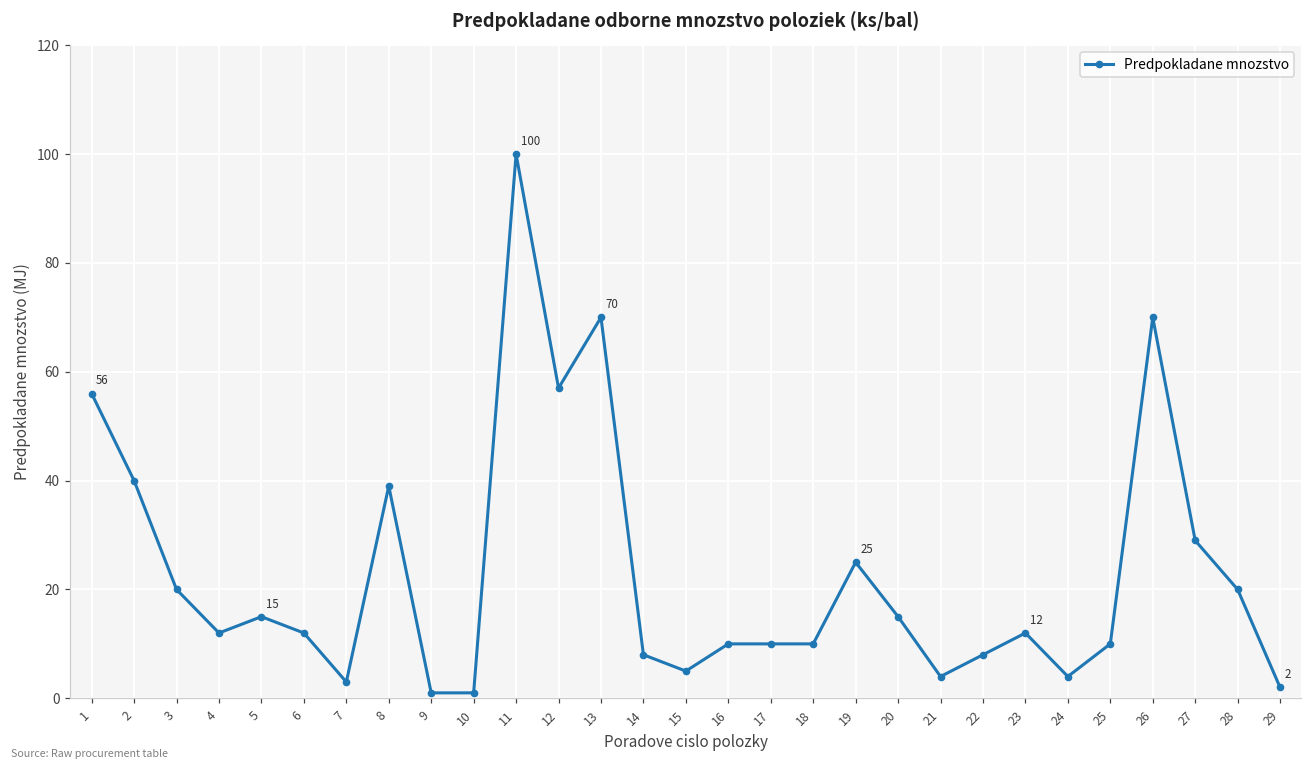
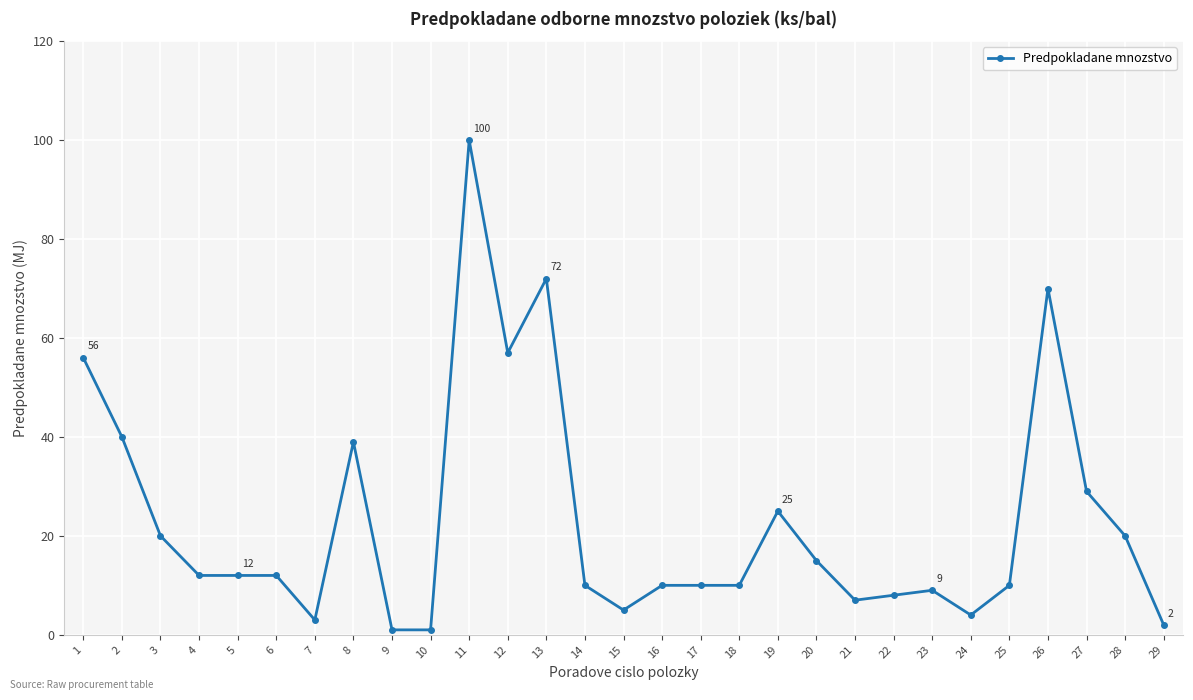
5: 15 -> 12
13: 70 -> 72
14: 8 -> 10
21: 4 -> 7
23: 12 -> 9
